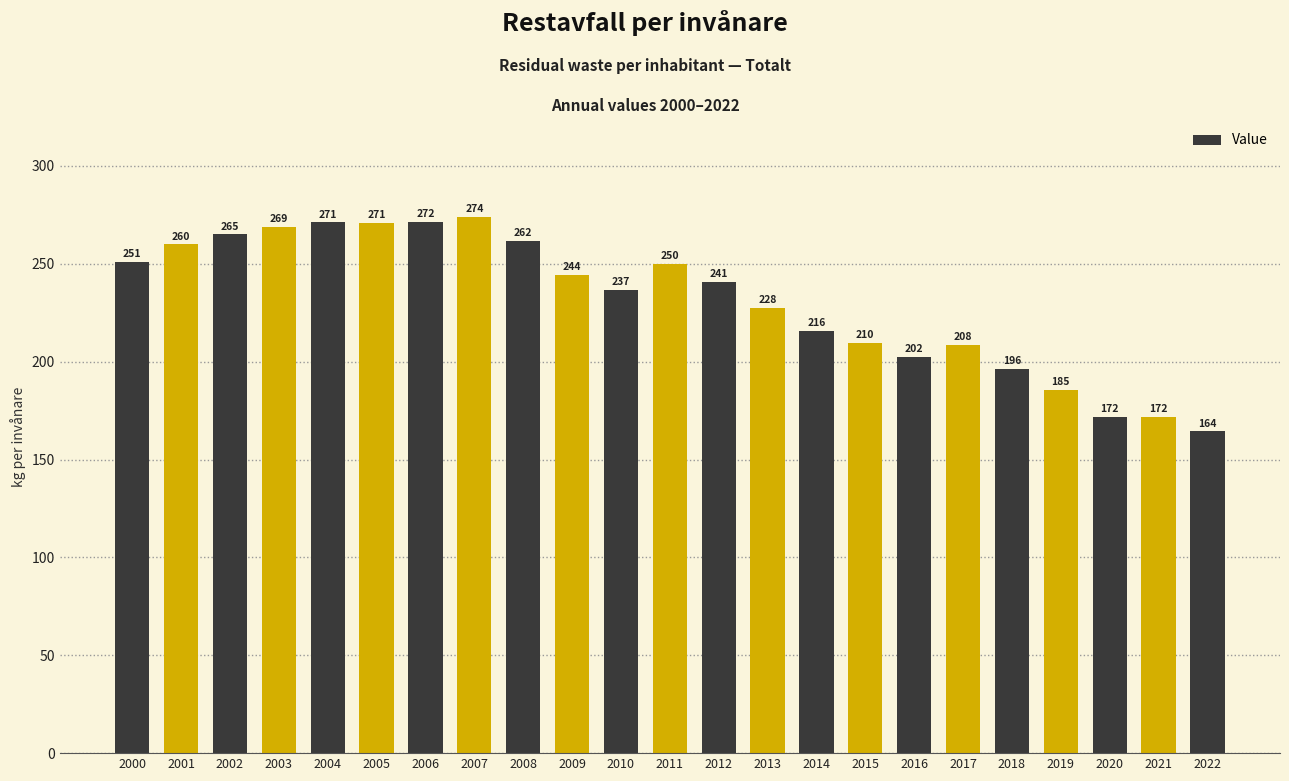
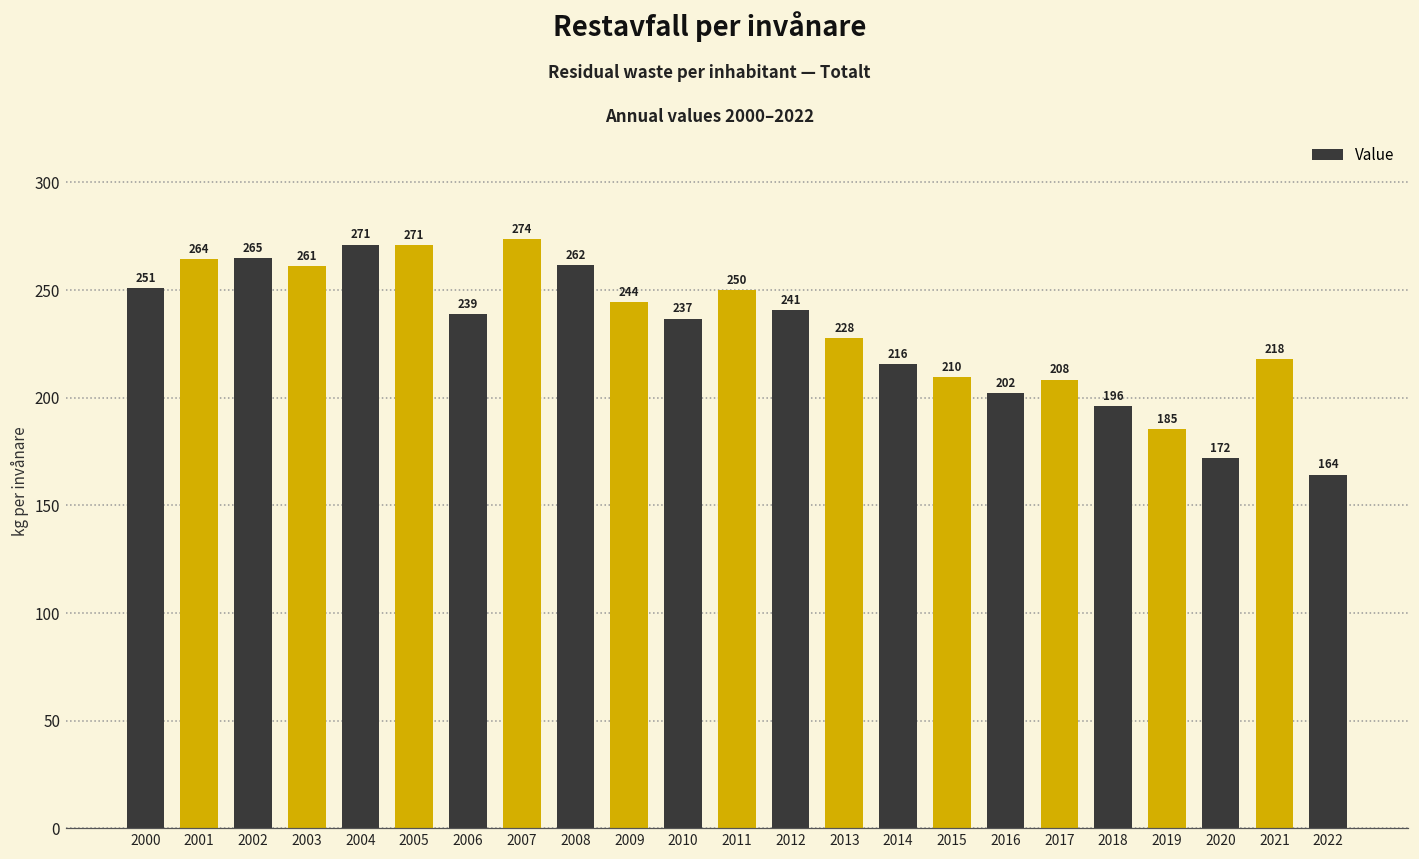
2001: 260 -> 264
2003: 269 -> 261
2006: 272 -> 239
2021: 172 -> 218
